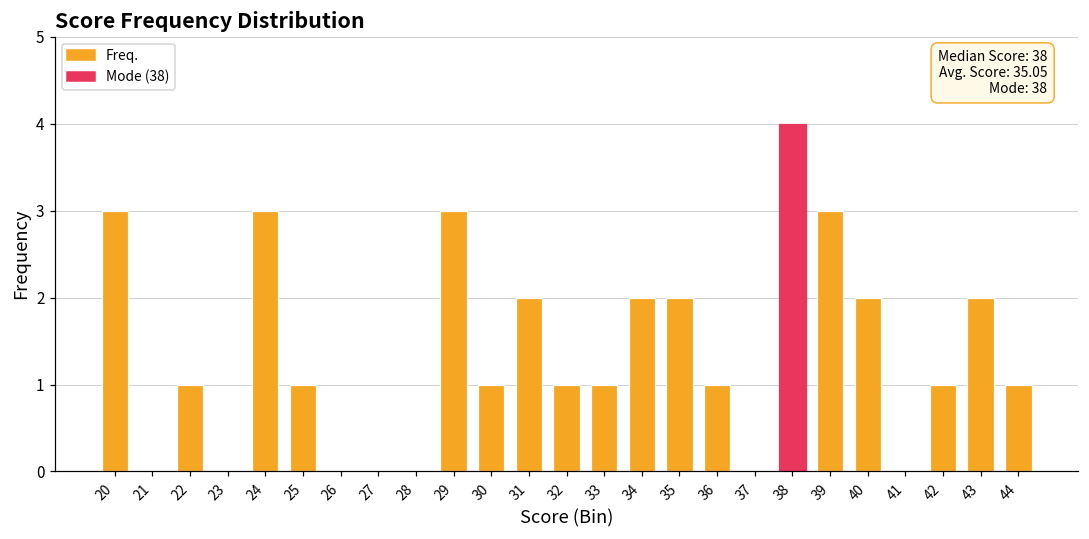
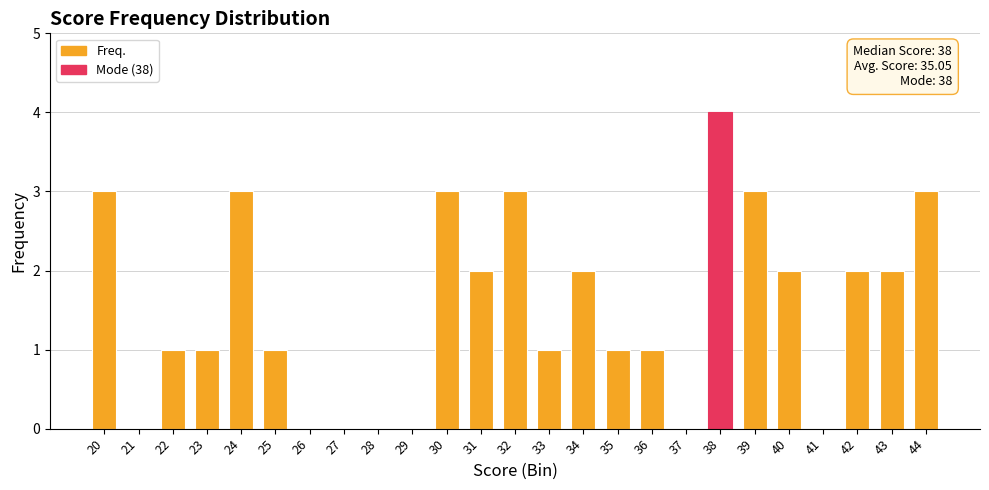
23: 0 -> 1
29: 3 -> 0
30: 1 -> 3
32: 1 -> 3
35: 2 -> 1
42: 1 -> 2
44: 1 -> 3
